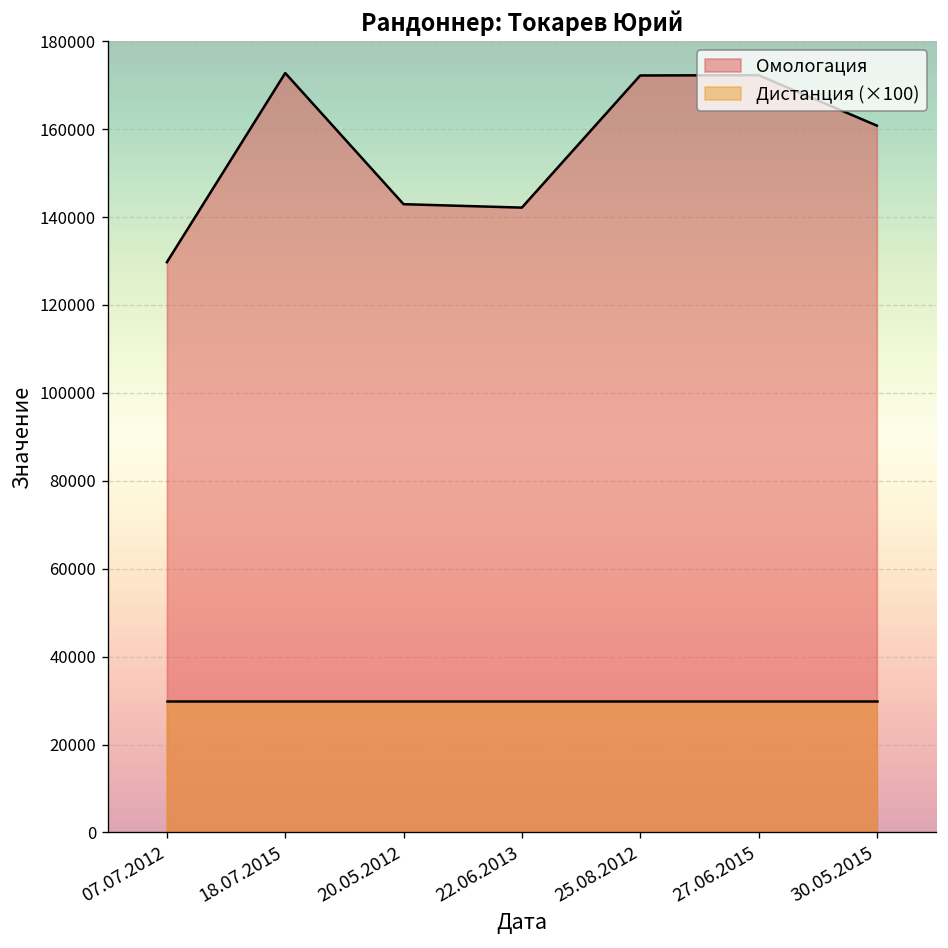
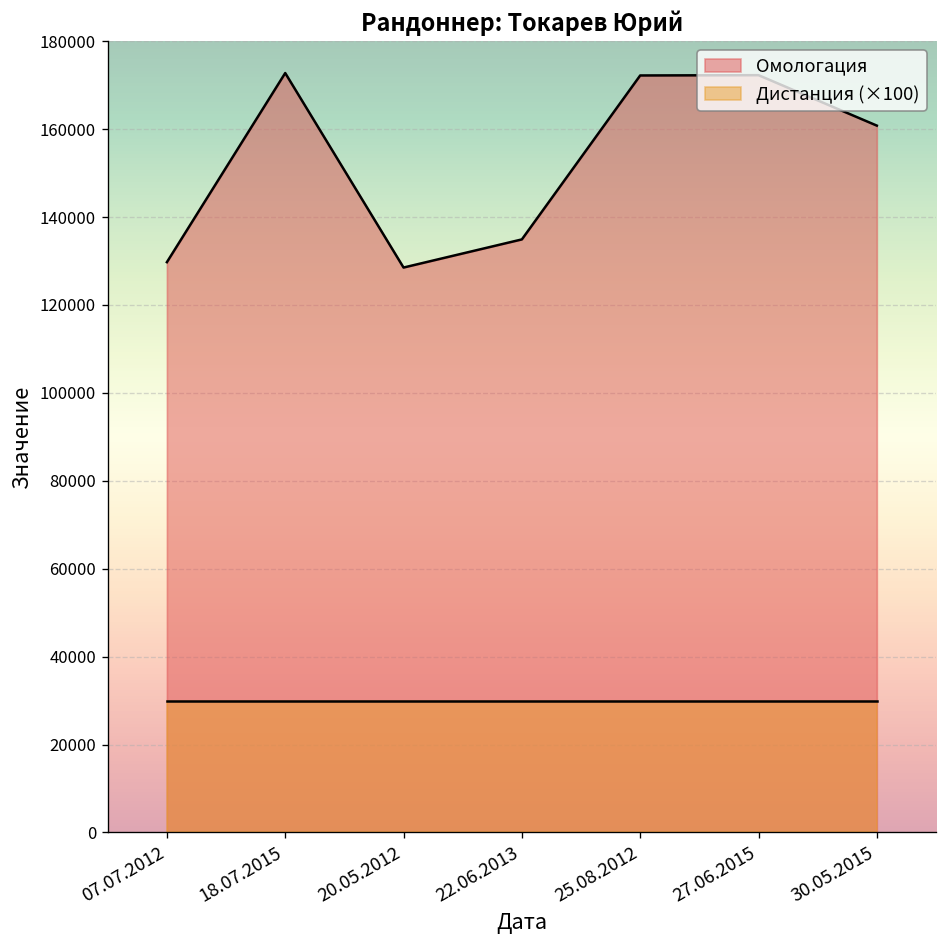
Омологация, 20.05.2012: 143000 -> 129000
Омологация, 22.06.2013: 142000 -> 135000
